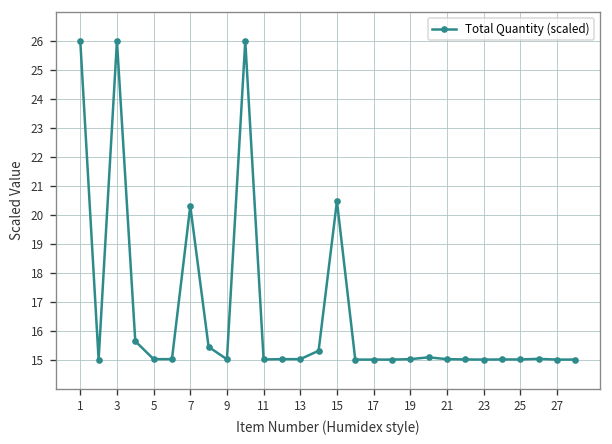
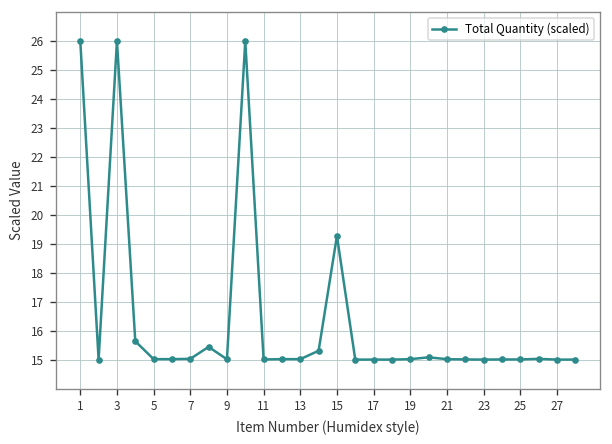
7: 20.3 -> 15.0
15: 20.5 -> 19.3
